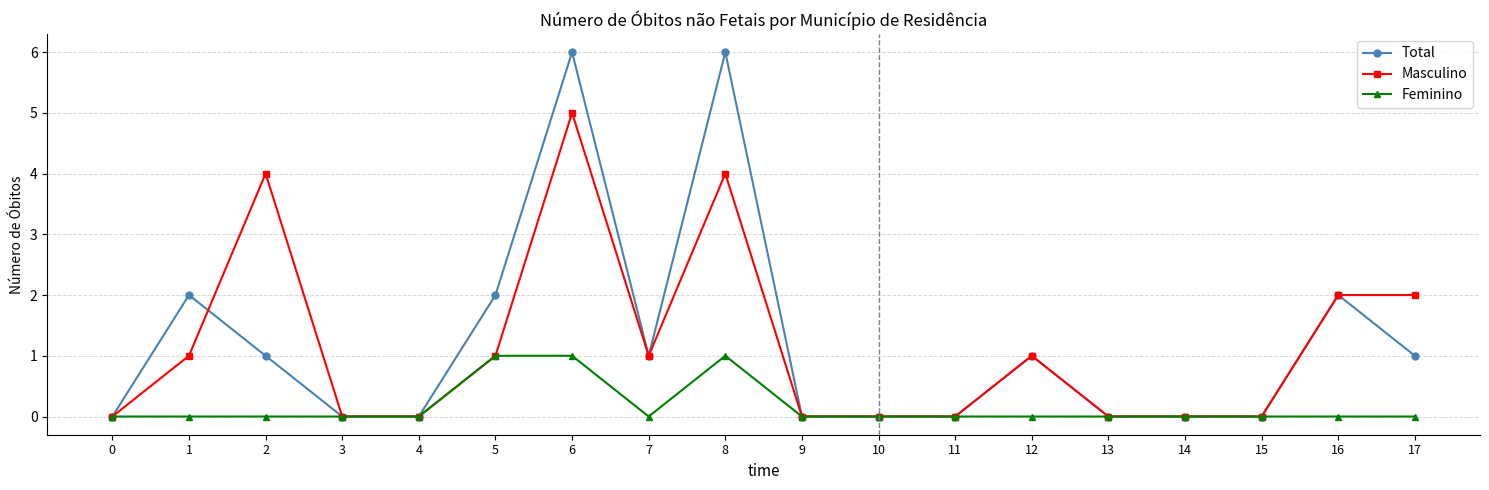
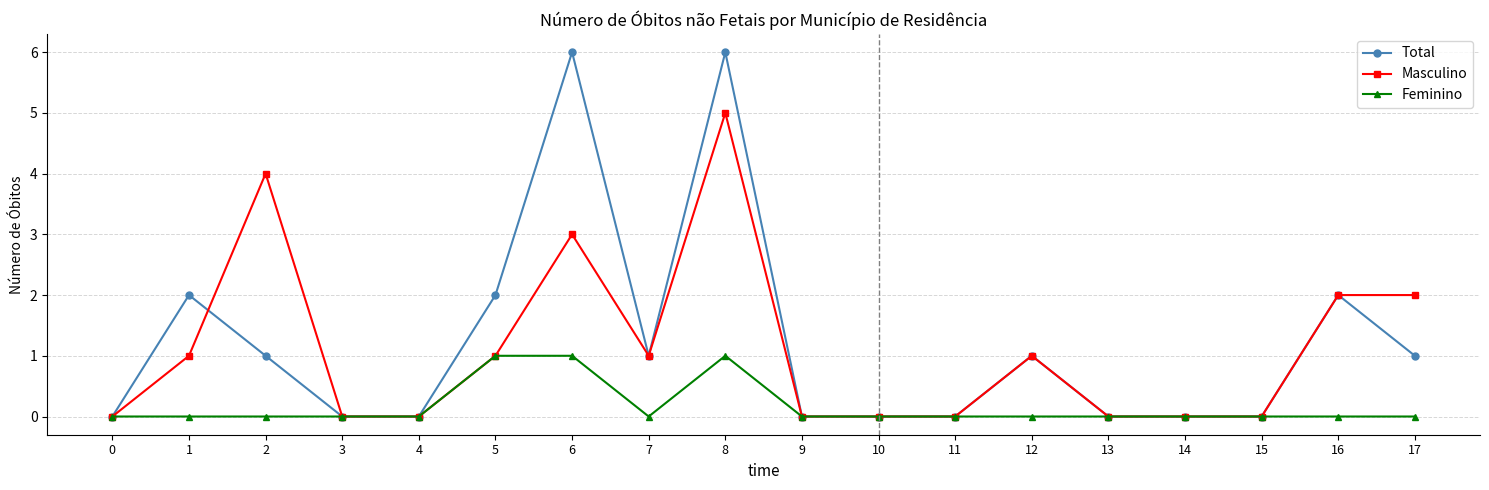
Masculino, 6: 5 -> 3
Masculino, 8: 4 -> 5
